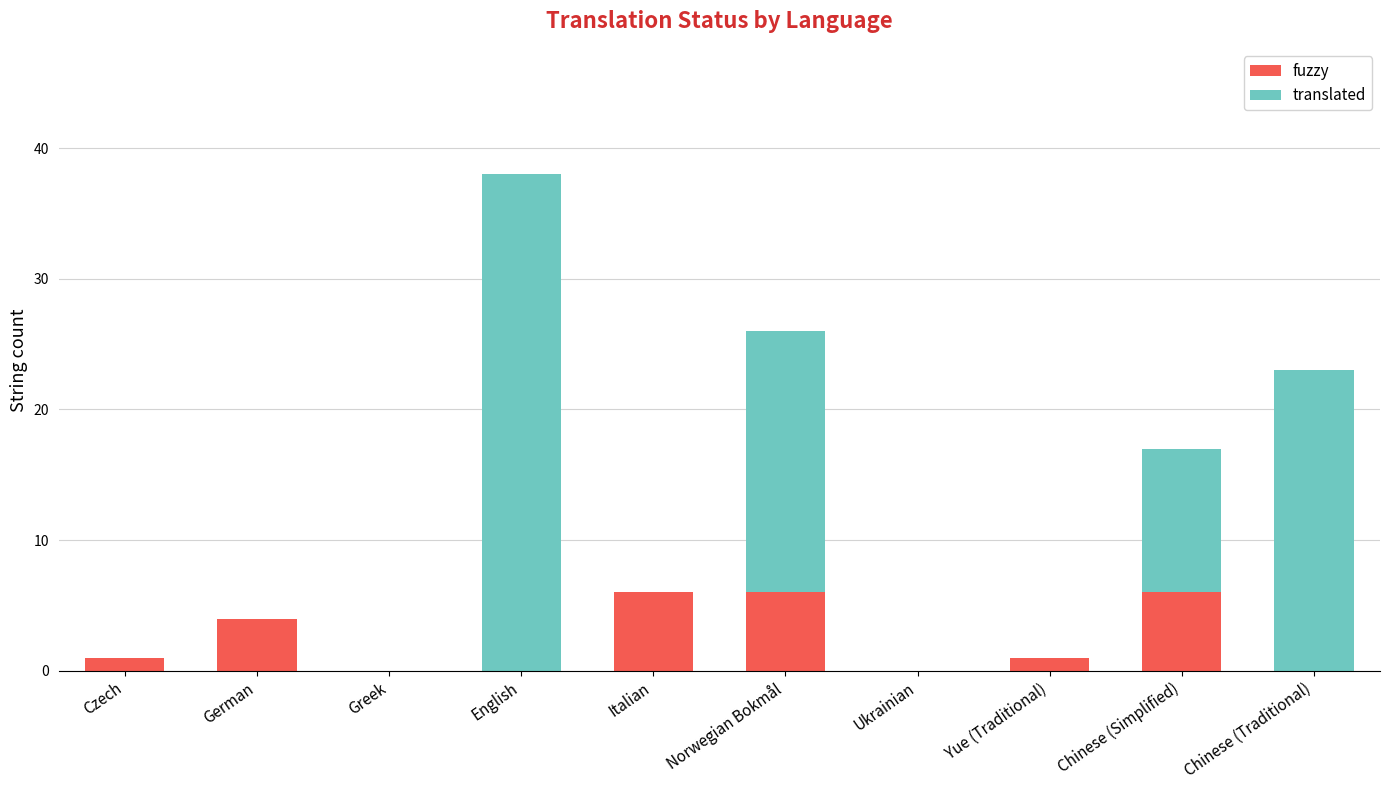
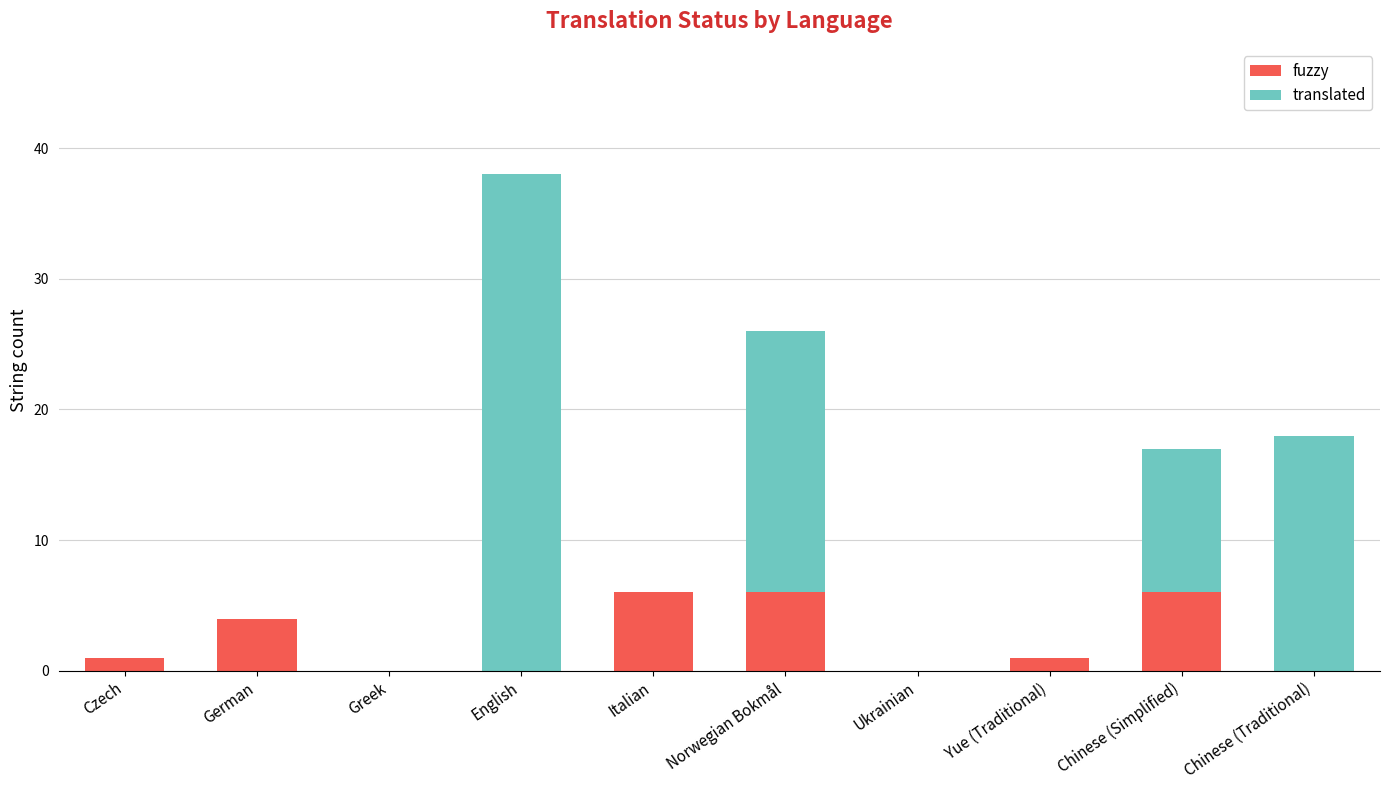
translated, Chinese (Traditional): 23 -> 18
